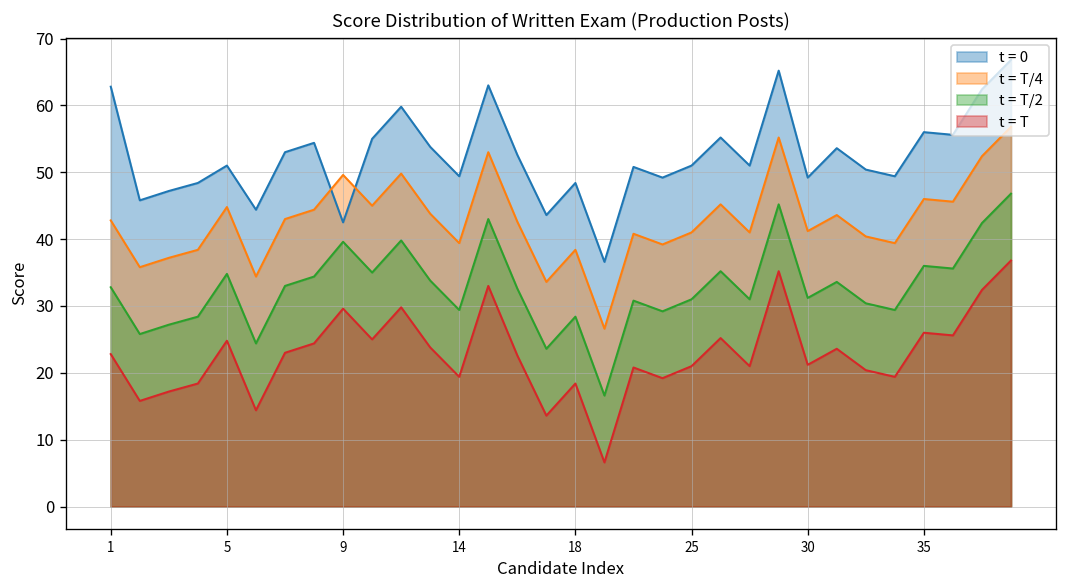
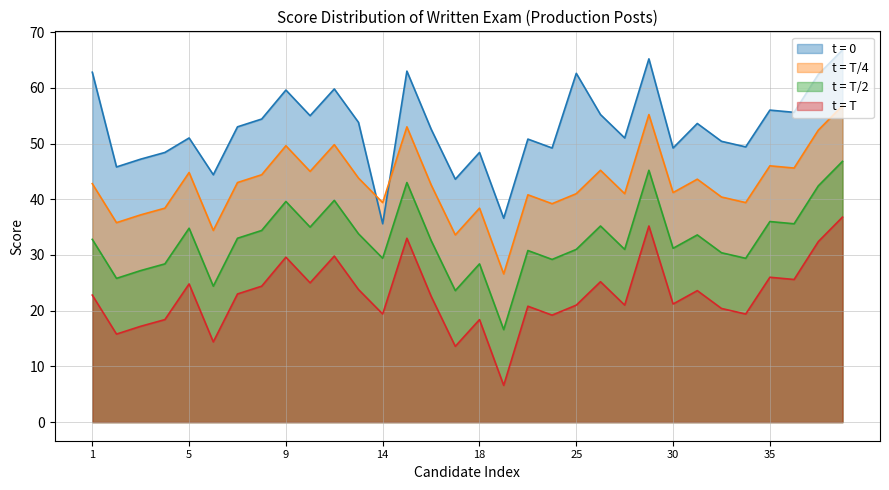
t = 0, 9: 43 -> 60
t = 0, 14: 49 -> 36
t = 0, 25: 51 -> 63
